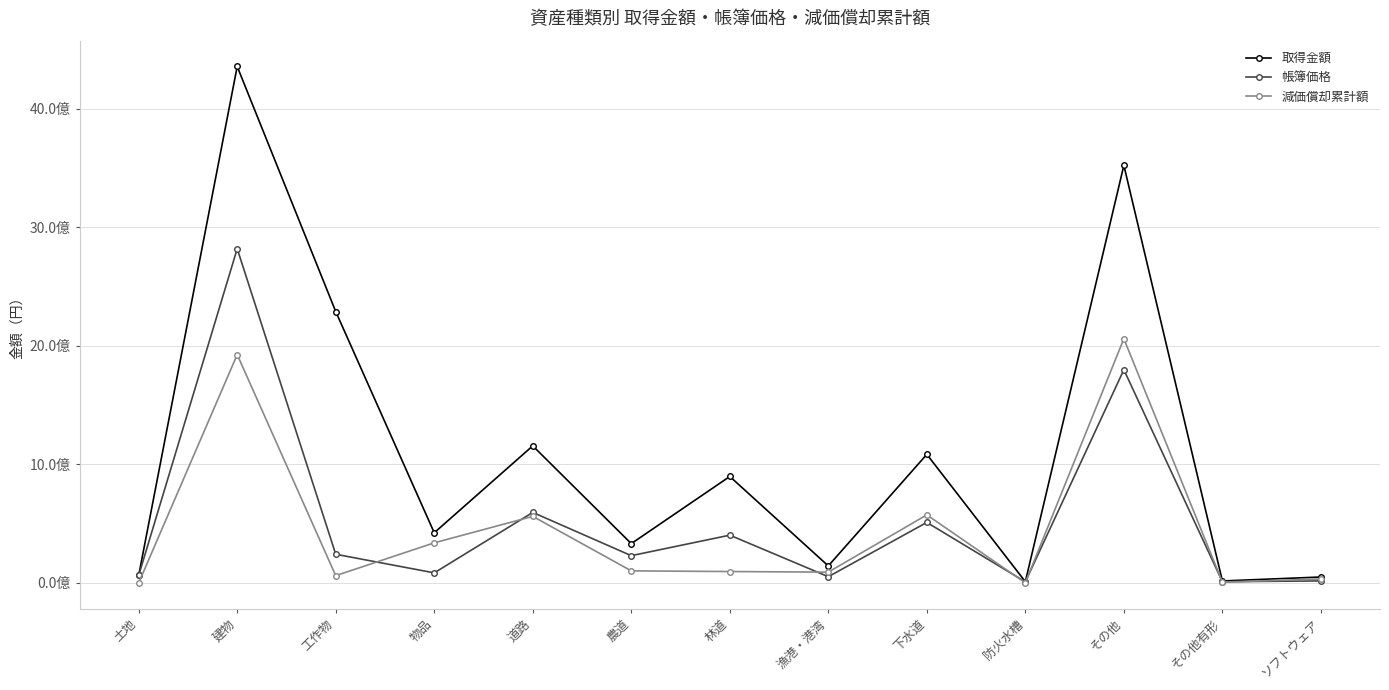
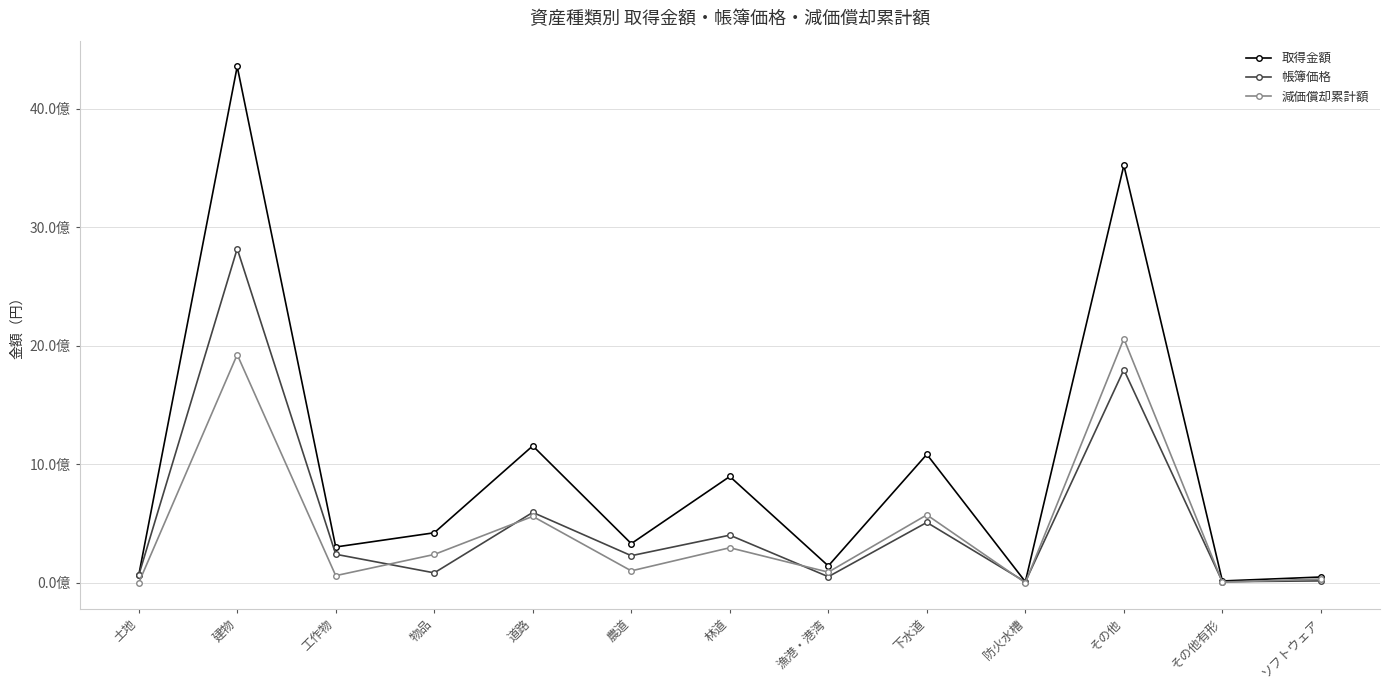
取得金額, 工作物: 22.9億 -> 3.0億
減価償却累計額, 物品: 3.4億 -> 2.4億
減価償却累計額, 林道: 1.0億 -> 3.0億
